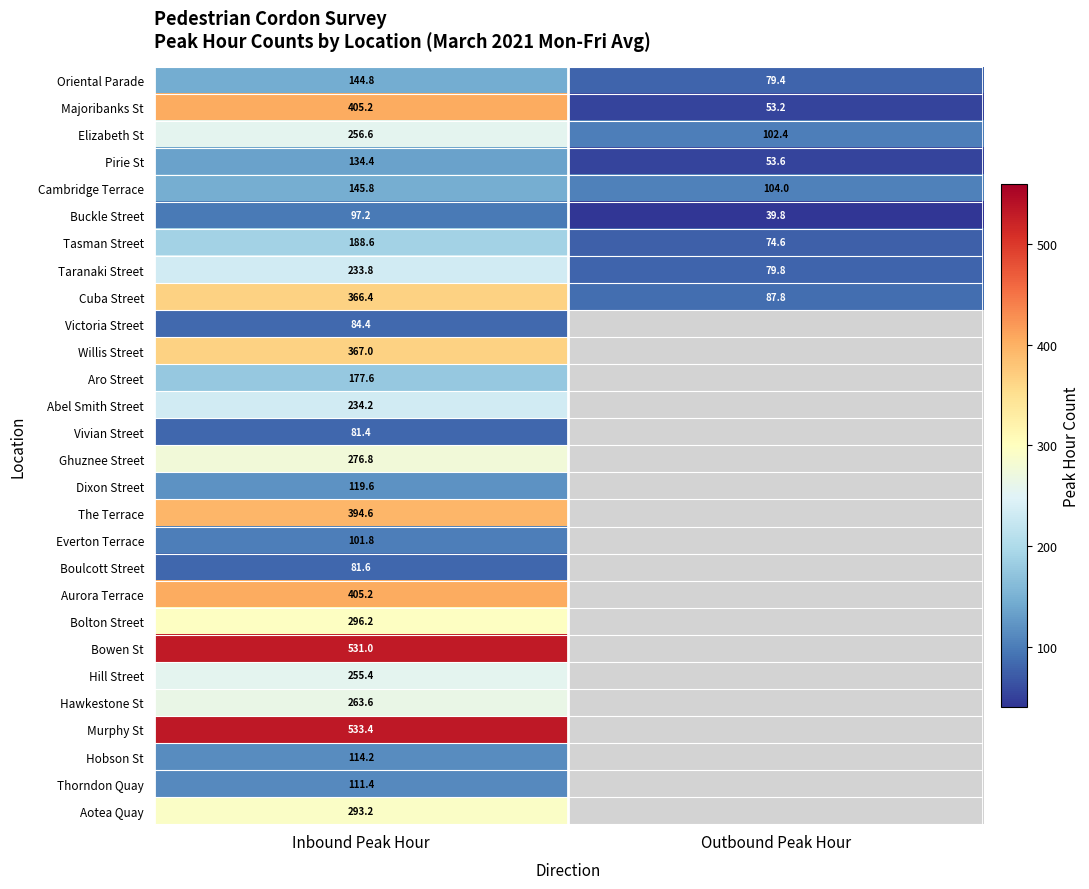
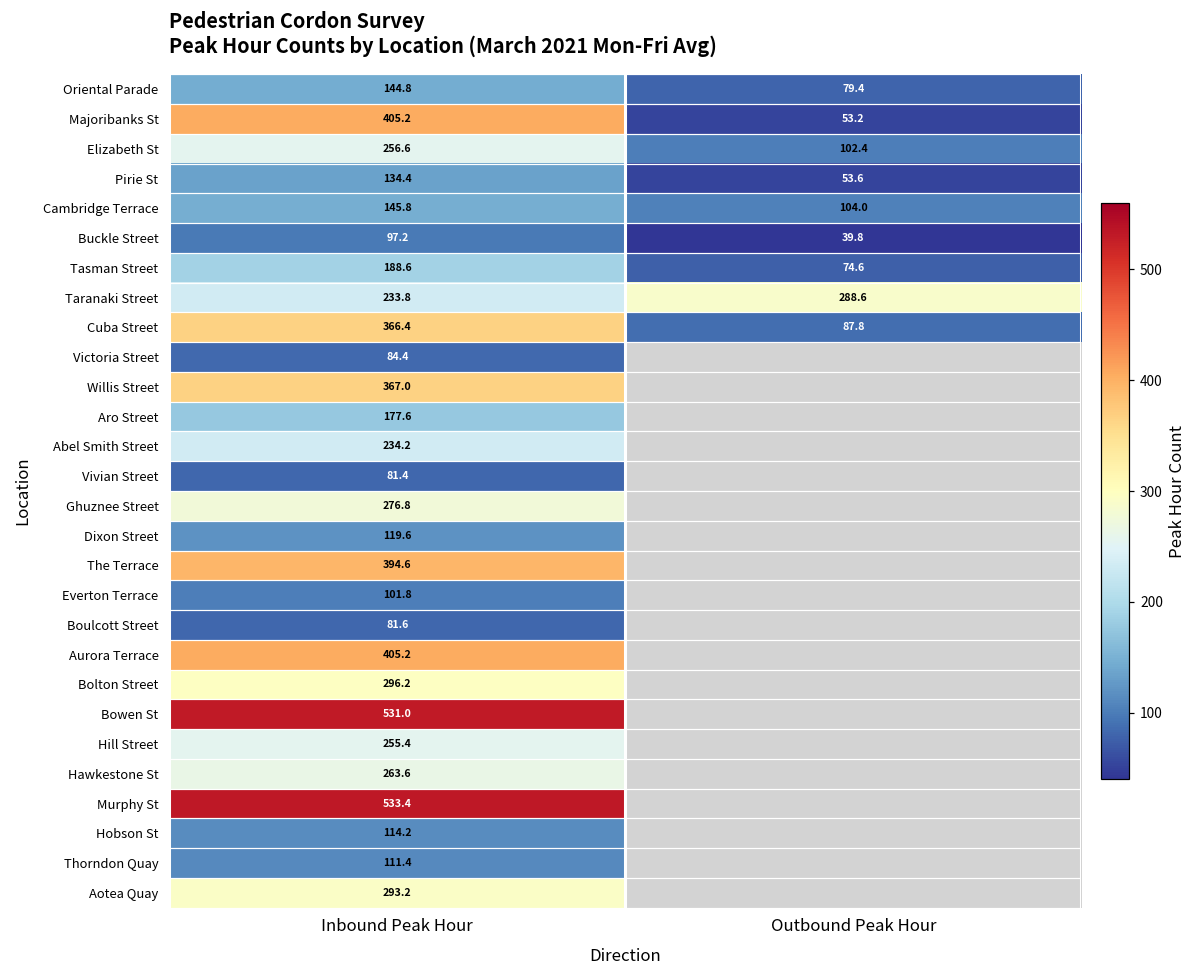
Taranaki Street, Outbound Peak Hour: 79.8 -> 288.6
